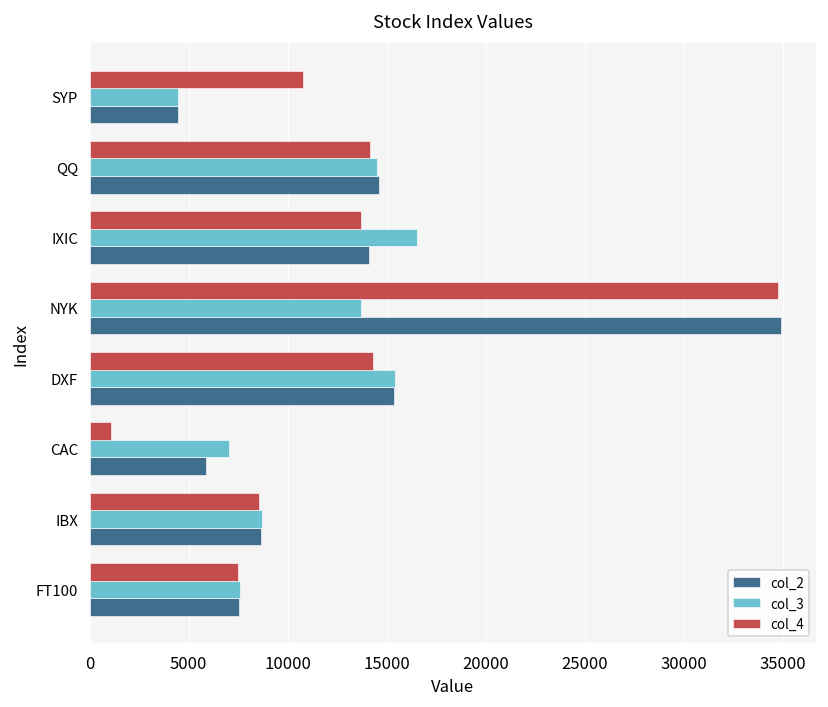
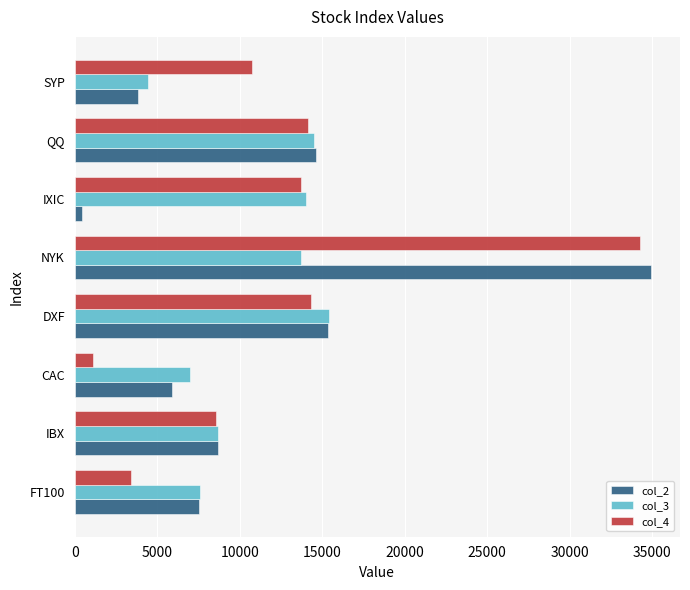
col_2, SYP: 4500 -> 3800
col_3, IXIC: 16500 -> 14000
col_2, IXIC: 14100 -> 400
col_4, NYK: 34800 -> 34200
col_4, FT100: 7500 -> 3400
